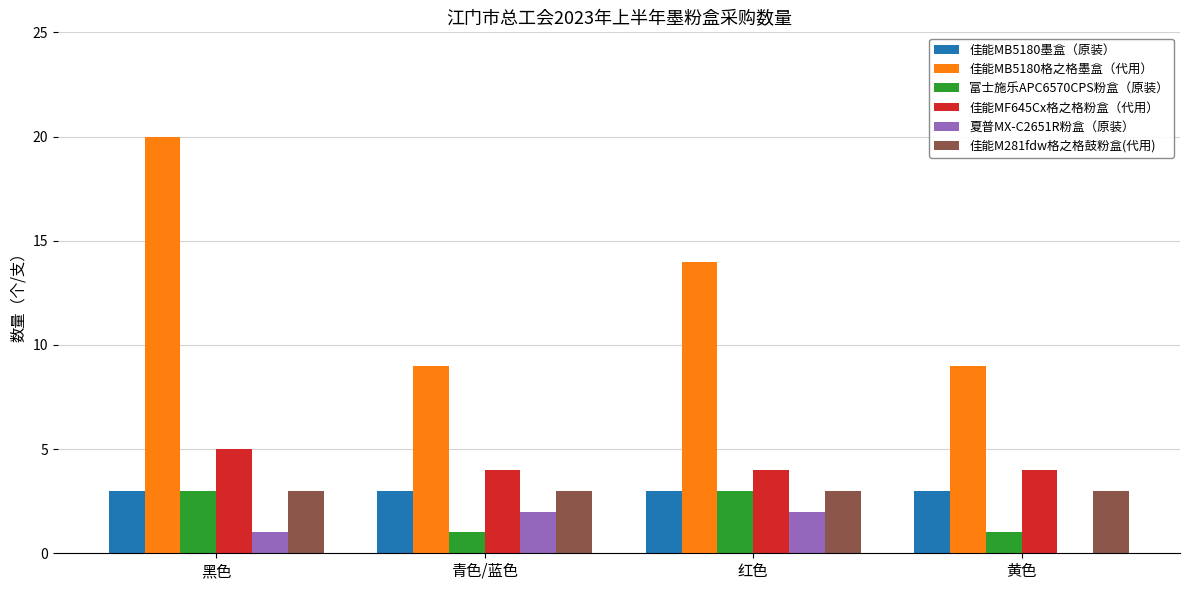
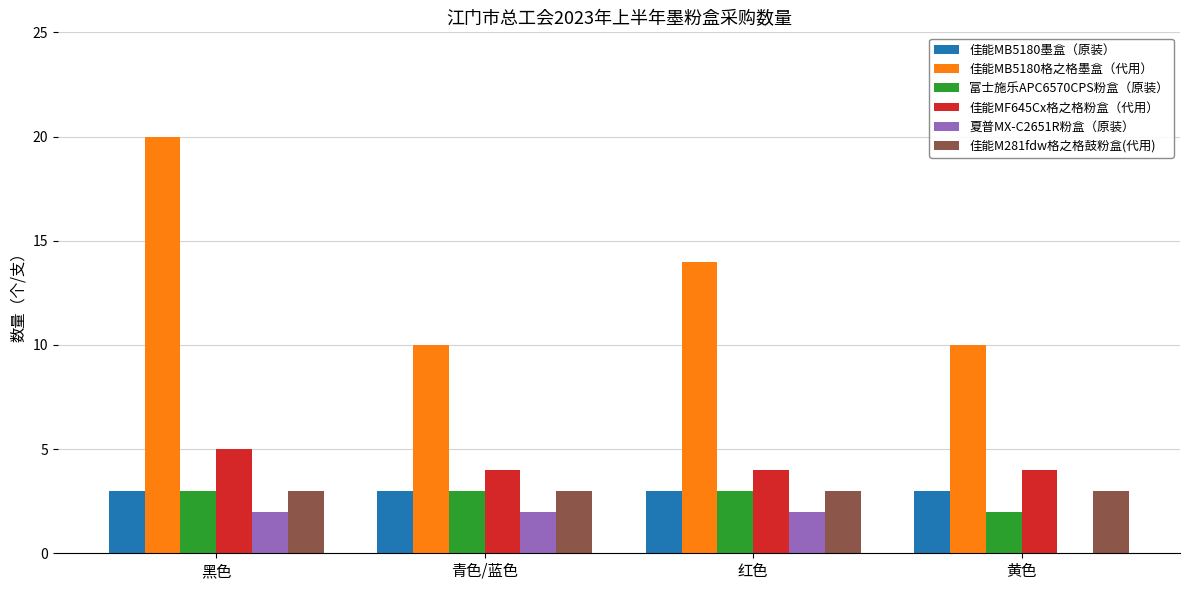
夏普MX-C2651R粉盒（原装）, 黑色: 1 -> 2
佳能MB5180格之格墨盒（代用）, 青色/蓝色: 9 -> 10
富士施乐APC6570CPS粉盒（原装）, 青色/蓝色: 1 -> 3
佳能MB5180格之格墨盒（代用）, 黄色: 9 -> 10
富士施乐APC6570CPS粉盒（原装）, 黄色: 1 -> 2
